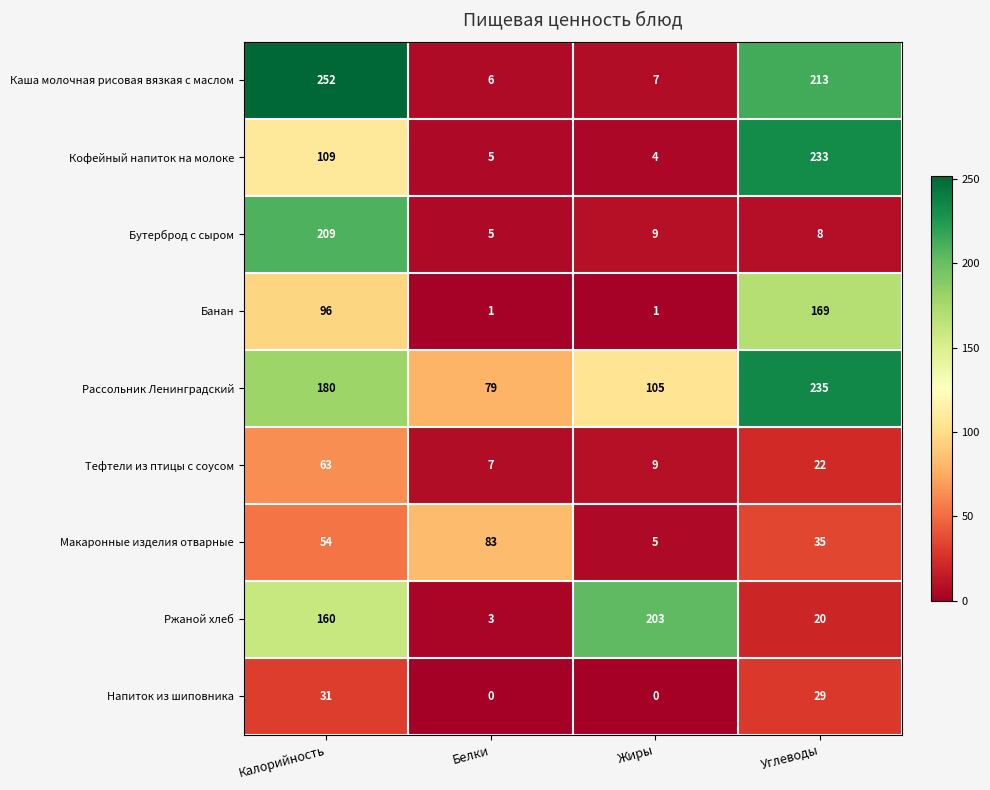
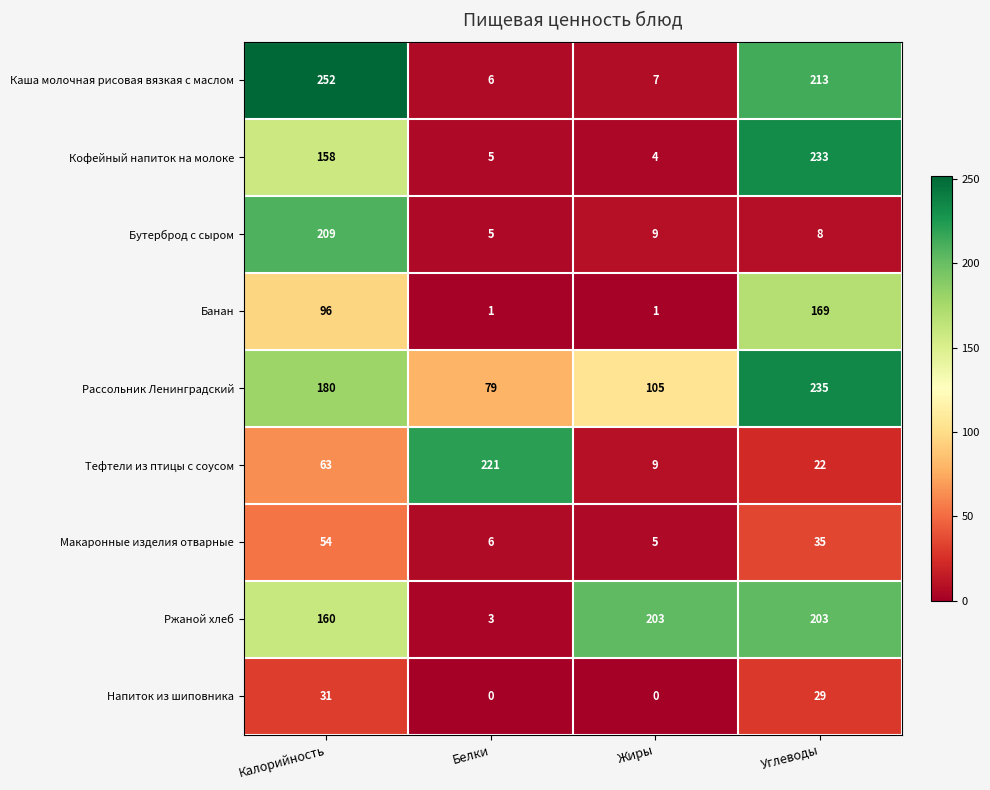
Кофейный напиток на молоке, Калорийность: 109 -> 158
Тефтели из птицы с соусом, Белки: 7 -> 221
Макаронные изделия отварные, Белки: 83 -> 6
Ржаной хлеб, Углеводы: 20 -> 203
